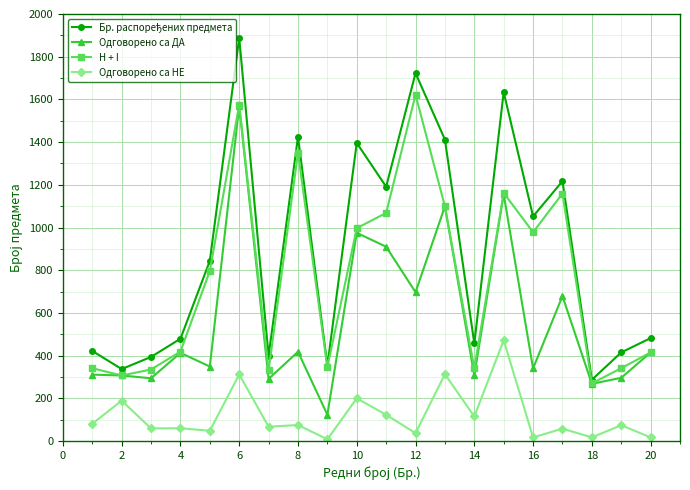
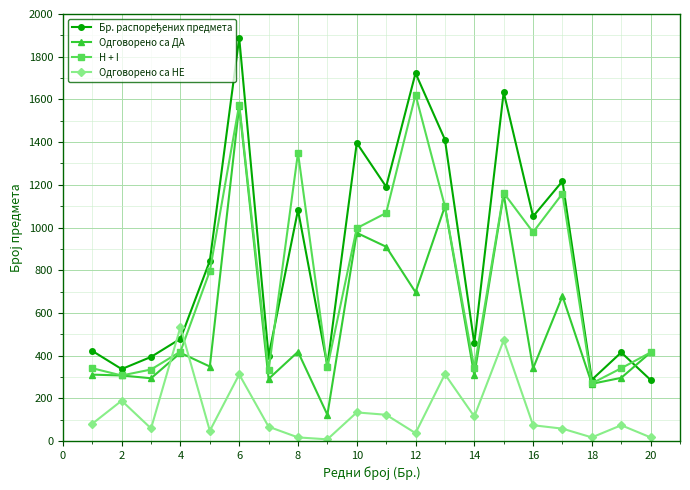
Одговорено са НЕ, 4: 60 -> 530
Бр. распоређених предмета, 8: 1430 -> 1080
Одговорено са НЕ, 8: 80 -> 20
Одговорено са НЕ, 10: 200 -> 130
Одговорено са НЕ, 16: 20 -> 70
Бр. распоређених предмета, 20: 480 -> 290
